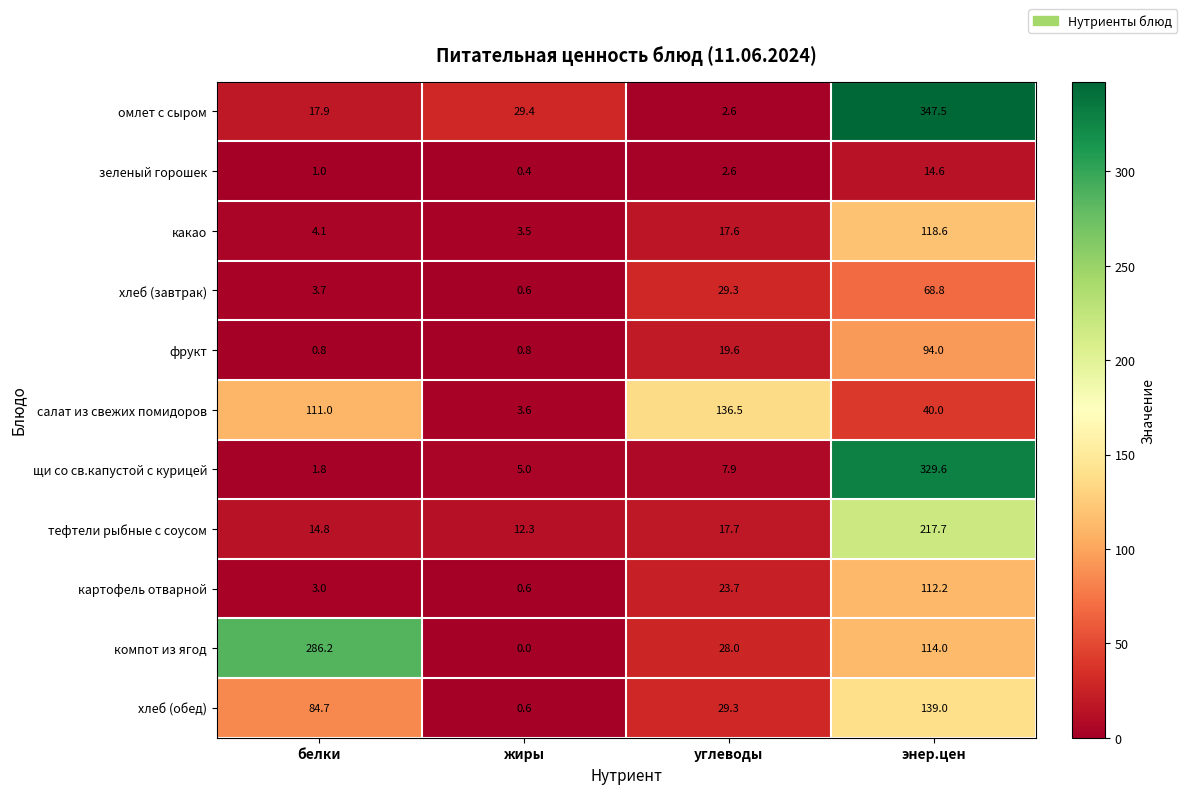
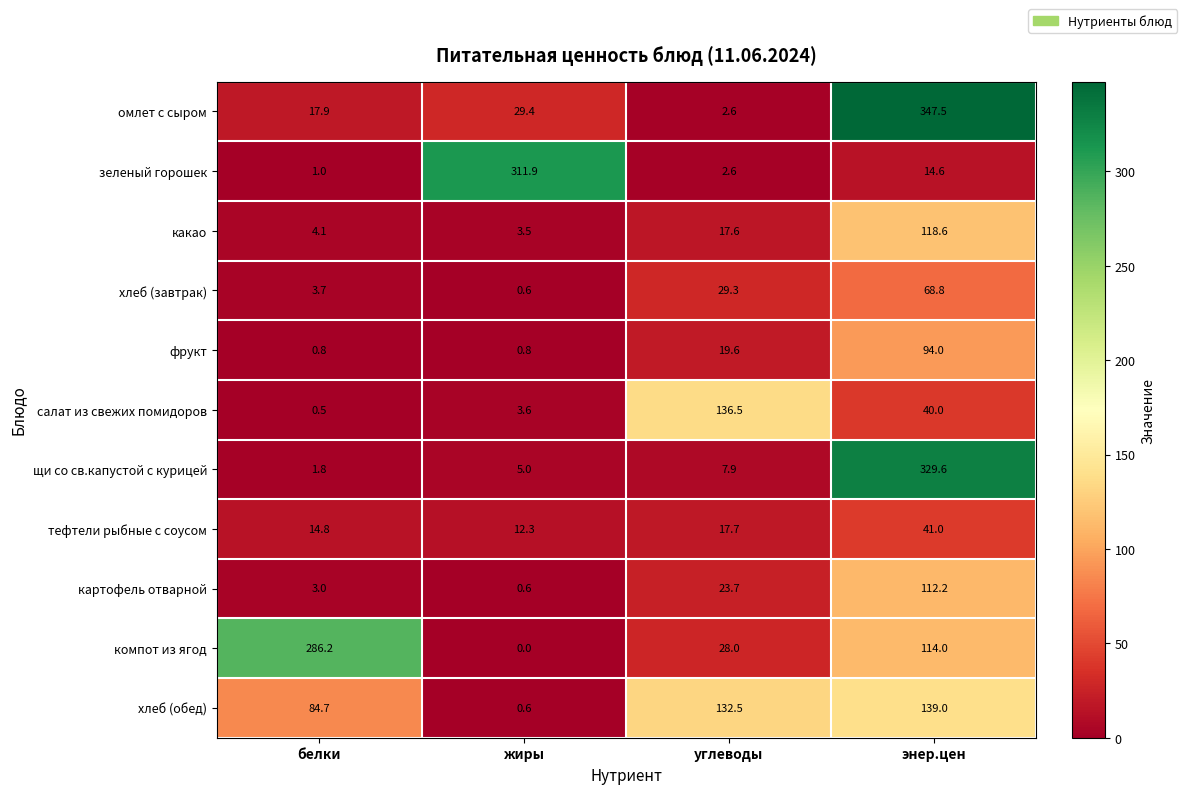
зеленый горошек, жиры: 0.4 -> 311.9
салат из свежих помидоров, белки: 111.0 -> 0.5
тефтели рыбные с соусом, энер.цен: 217.7 -> 41.0
хлеб (обед), углеводы: 29.3 -> 132.5
